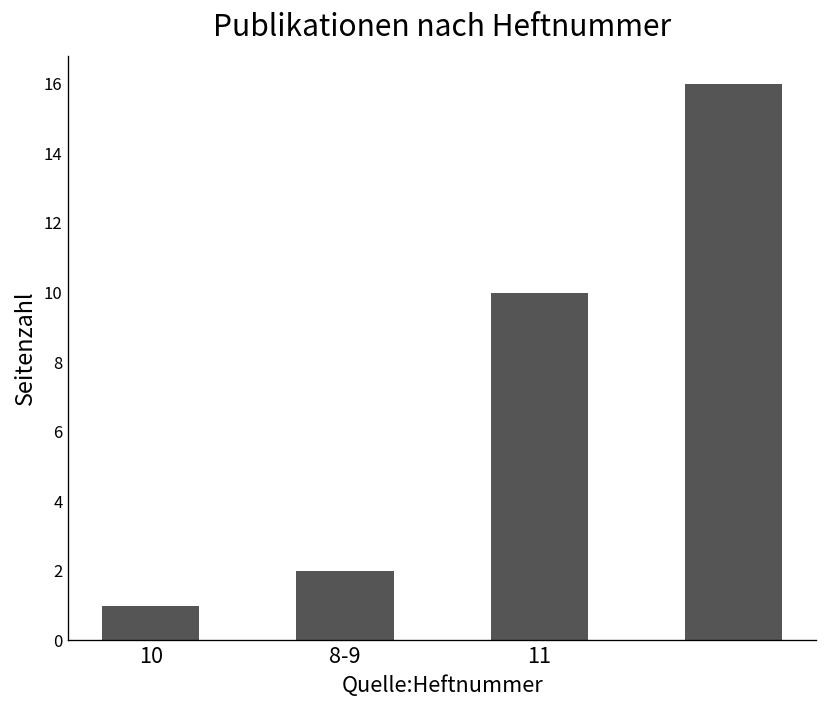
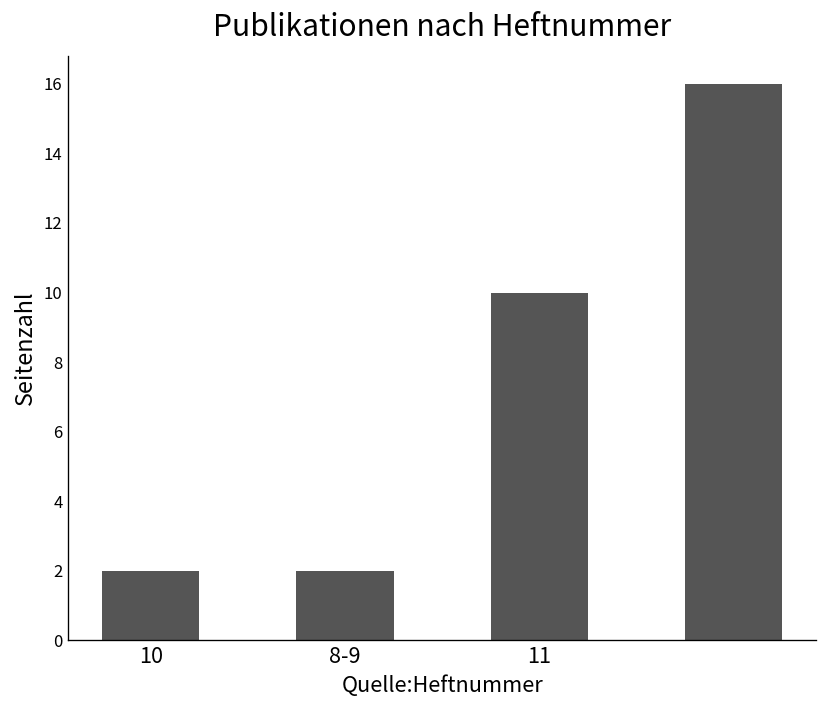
10: 1 -> 2
